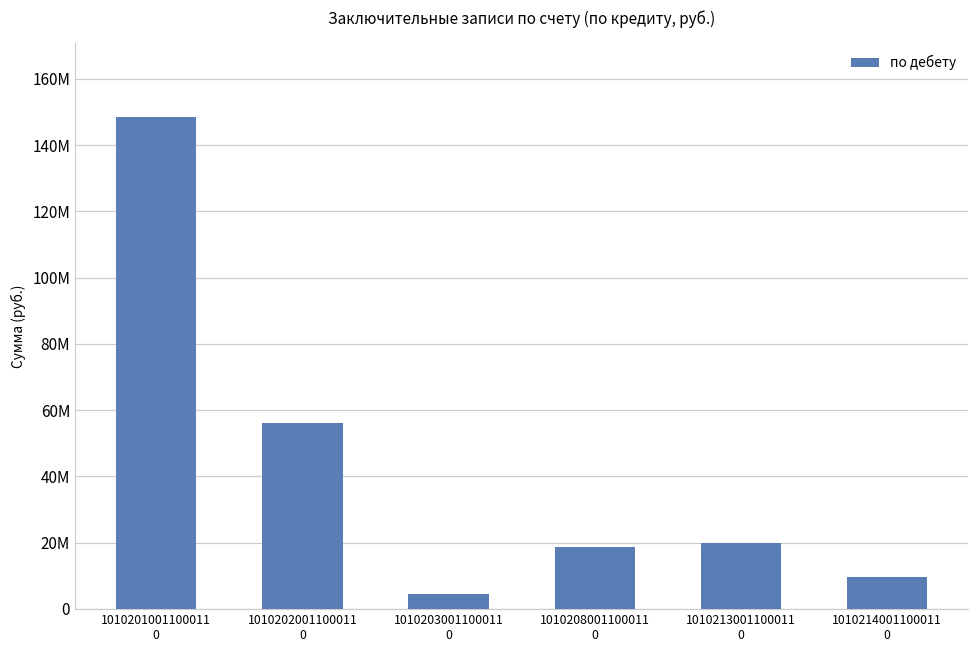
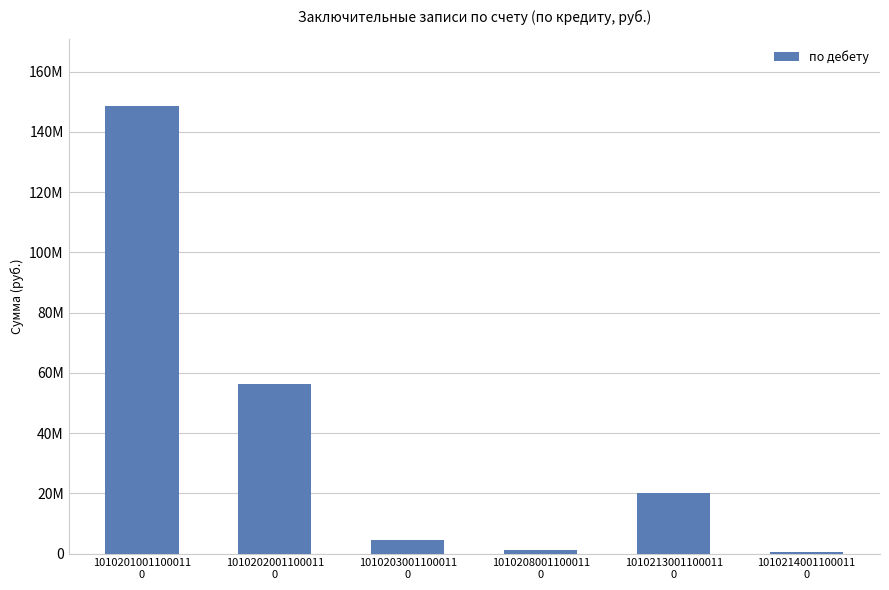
1010208001100011 0: 19000000 -> 1000000
1010214001100011 0: 10000000 -> 1000000
